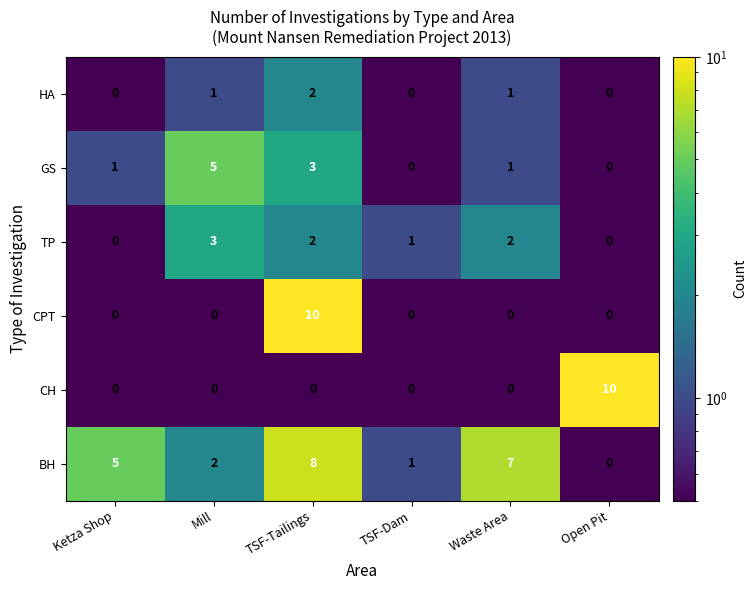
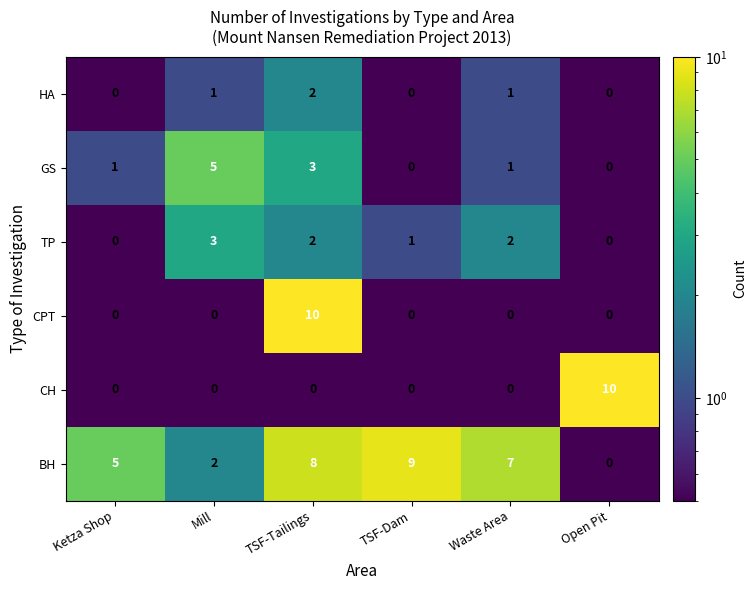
BH, TSF-Dam: 1 -> 9
